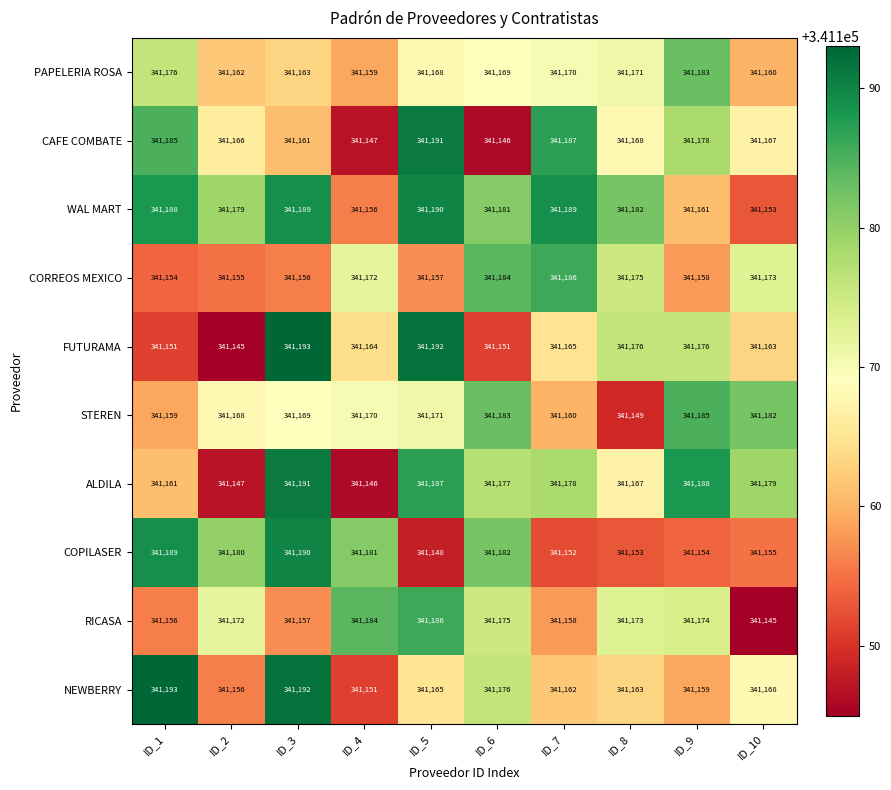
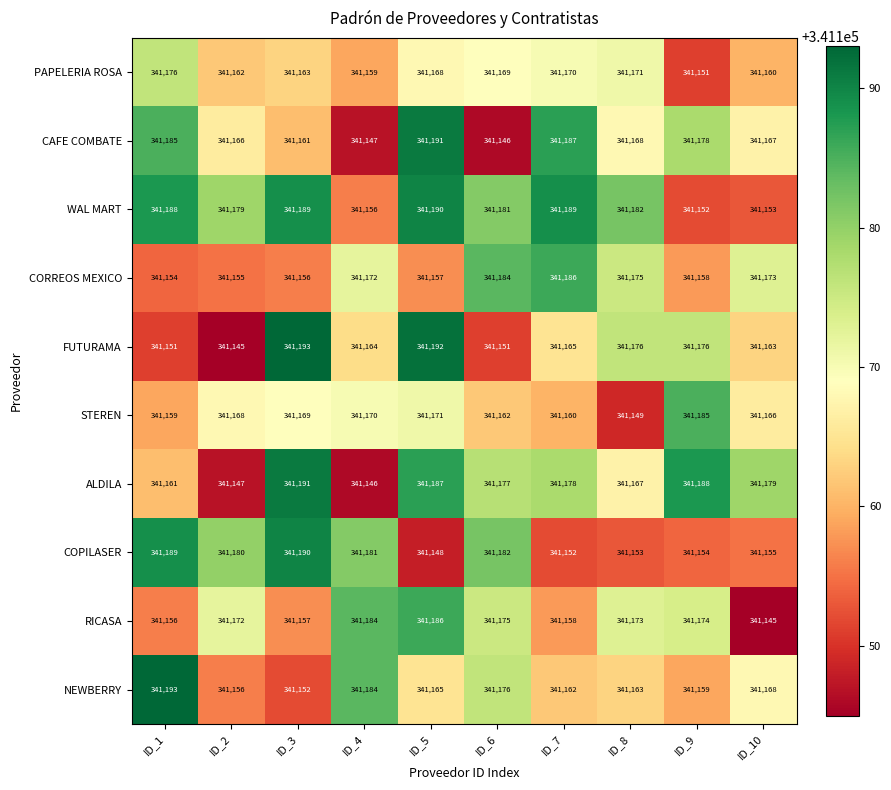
PAPELERIA ROSA, ID_9: 341,183 -> 341,151
WAL MART, ID_9: 341,161 -> 341,152
STEREN, ID_6: 341,183 -> 341,162
STEREN, ID_10: 341,182 -> 341,166
NEWBERRY, ID_3: 341,192 -> 341,152
NEWBERRY, ID_4: 341,151 -> 341,184
